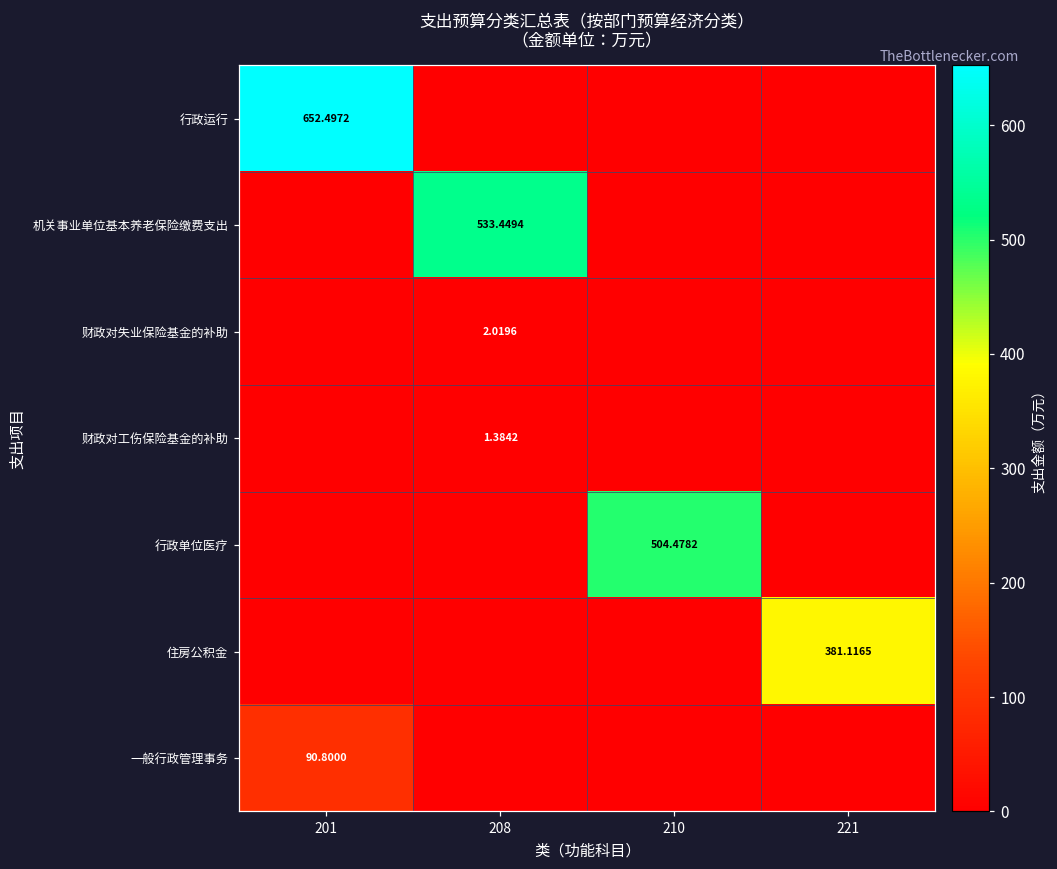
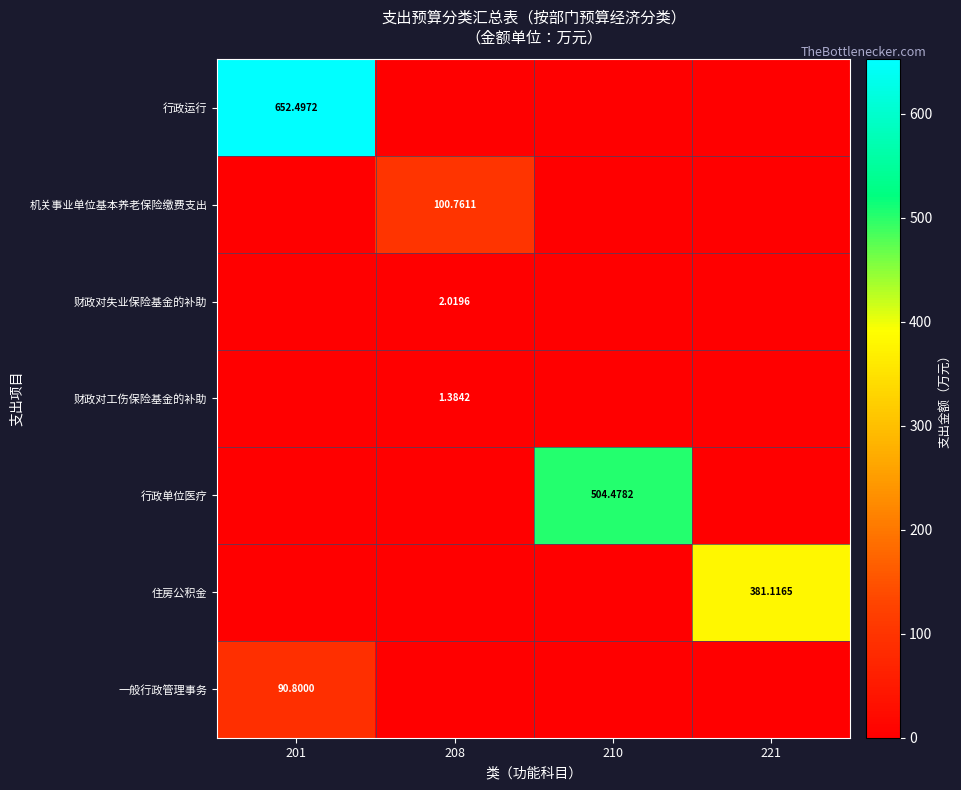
机关事业单位基本养老保险缴费支出, 208: 533.4494 -> 100.7611
